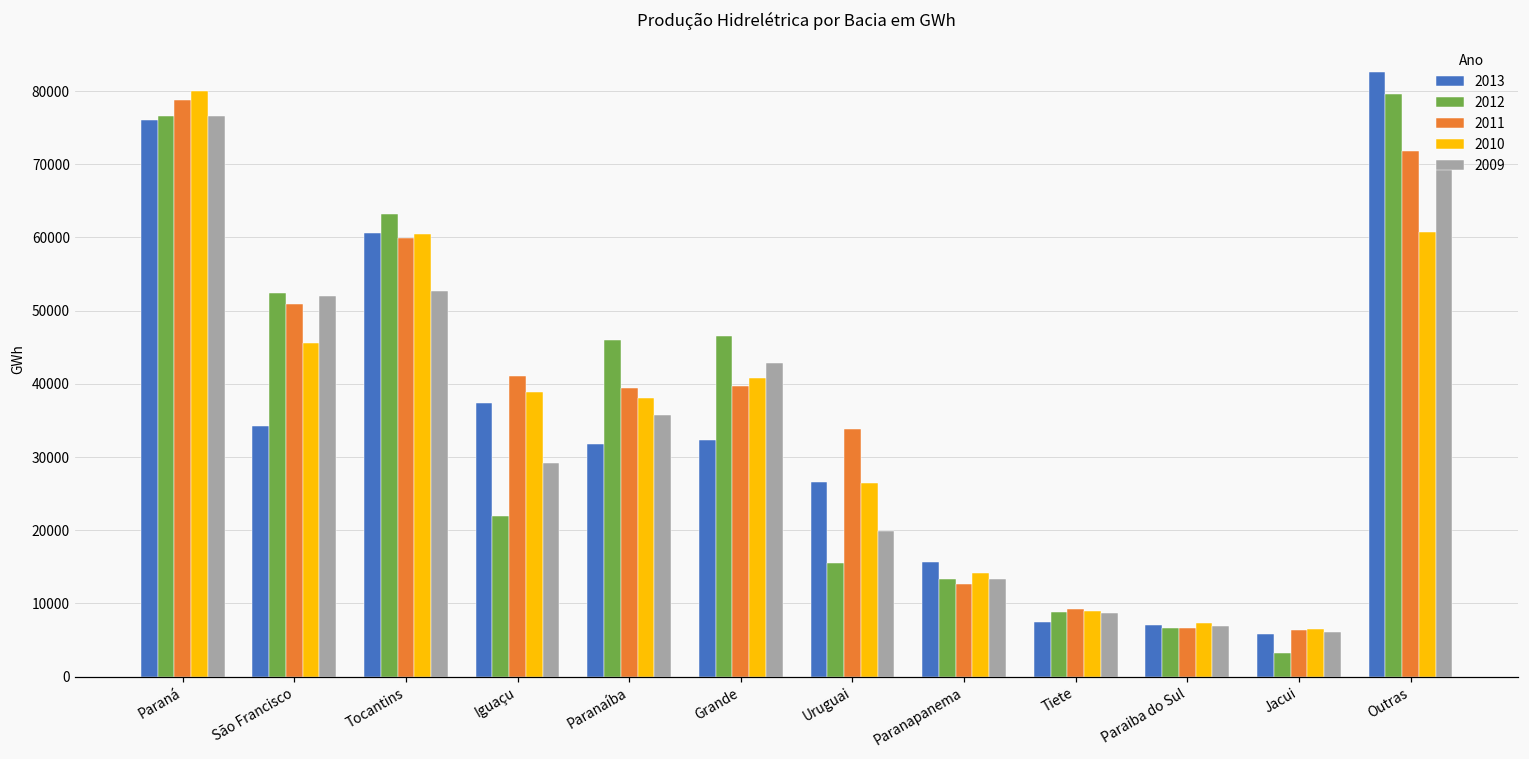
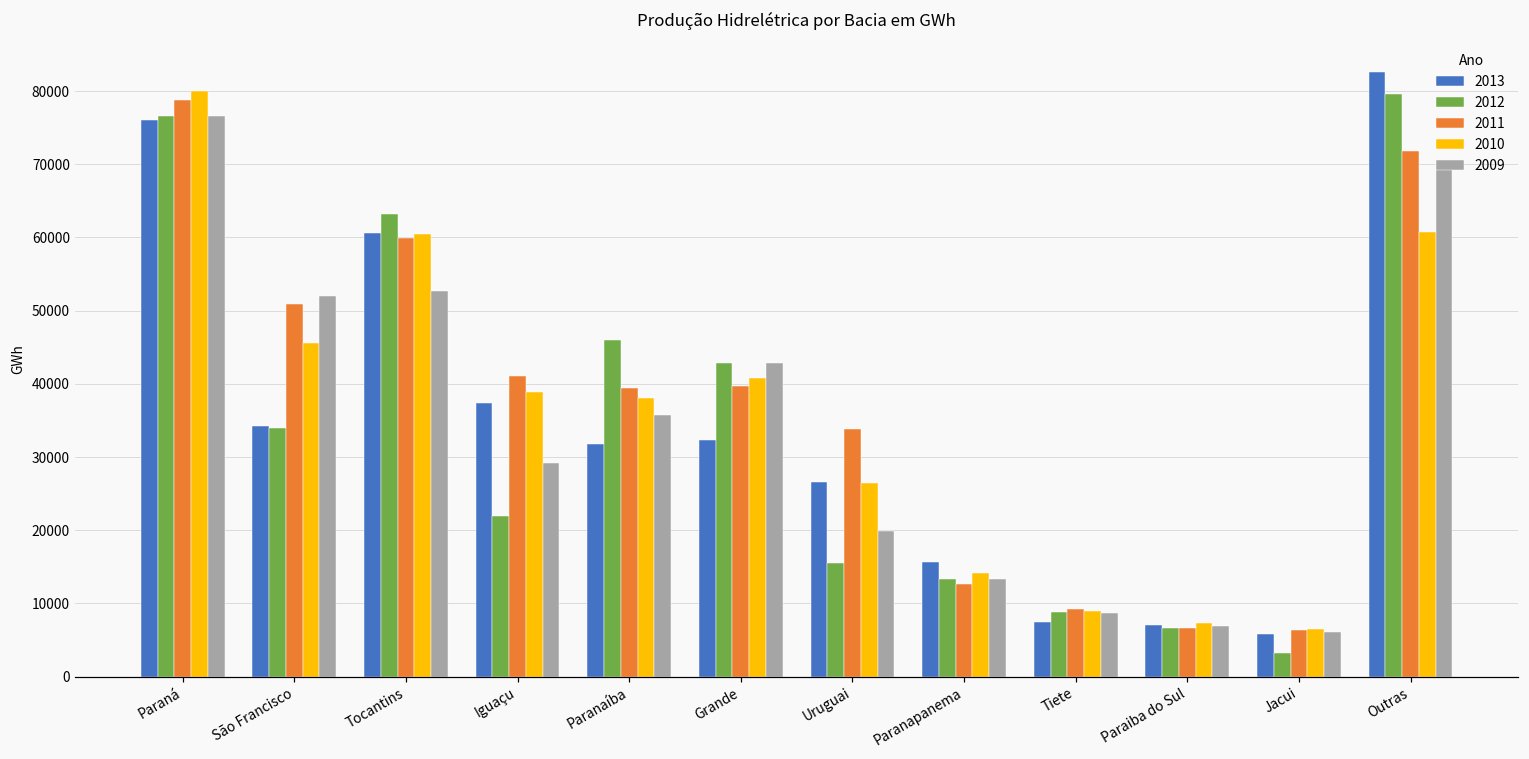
2012, São Francisco: 52000 -> 34000
2012, Grande: 47000 -> 43000
